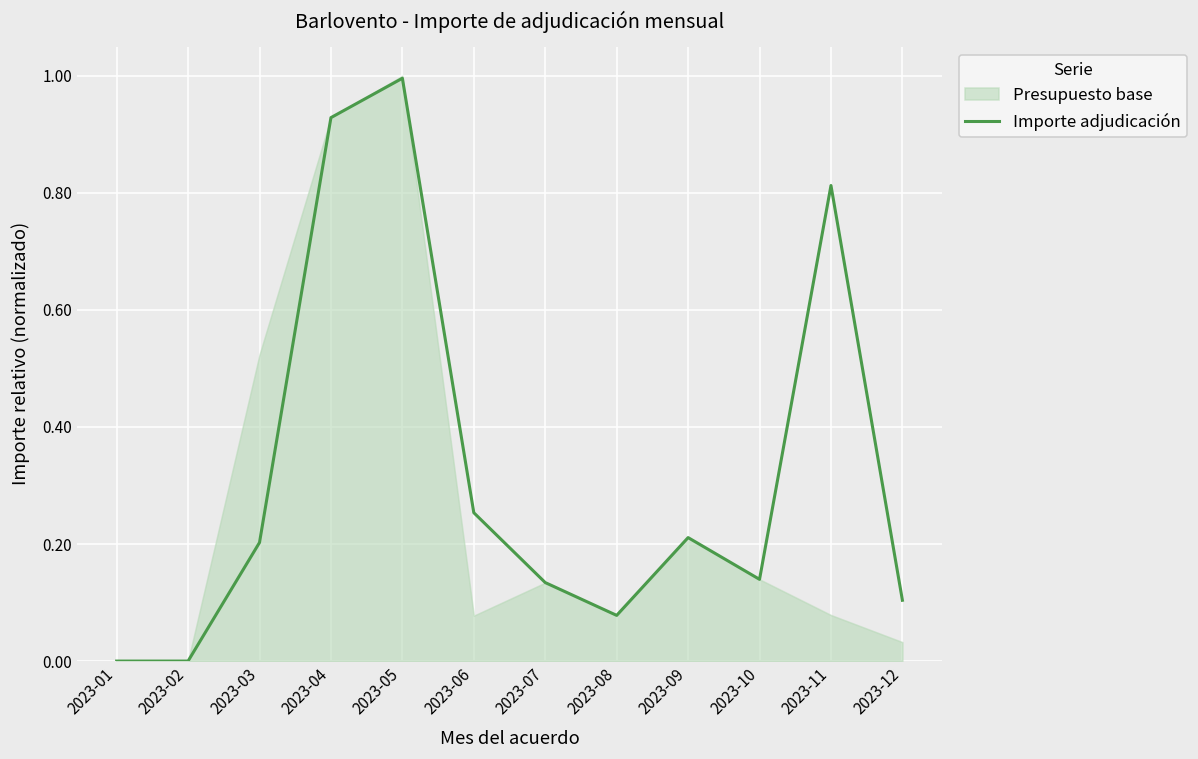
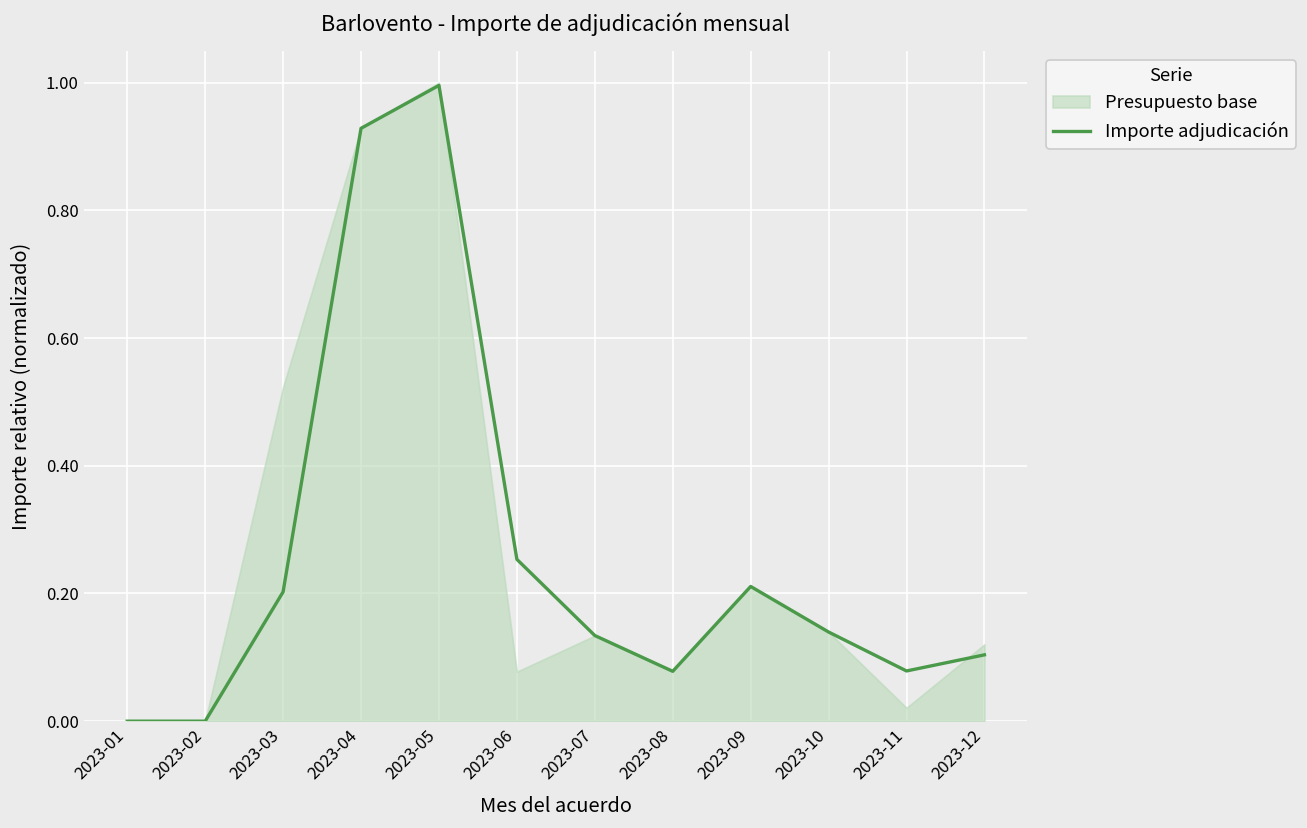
Importe adjudicación, 2023-11: 0.81 -> 0.08
Presupuesto base, 2023-11: 0.08 -> 0.02
Presupuesto base, 2023-12: 0.03 -> 0.12
